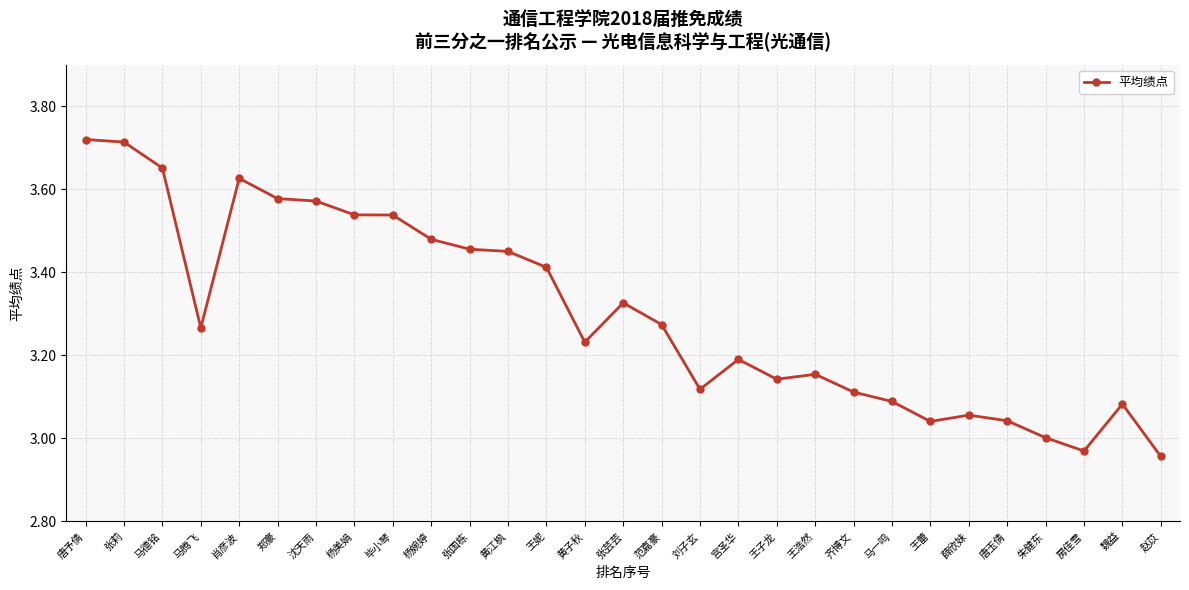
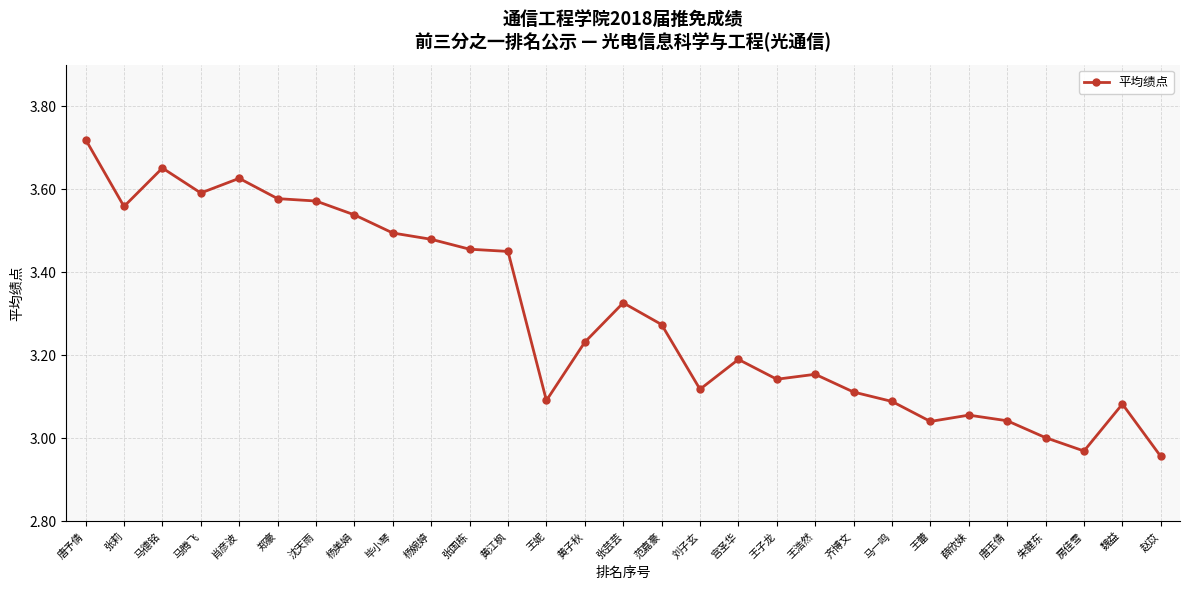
张莉: 3.71 -> 3.56
马腾飞: 3.27 -> 3.59
毕小琴: 3.54 -> 3.49
王妮: 3.41 -> 3.09
